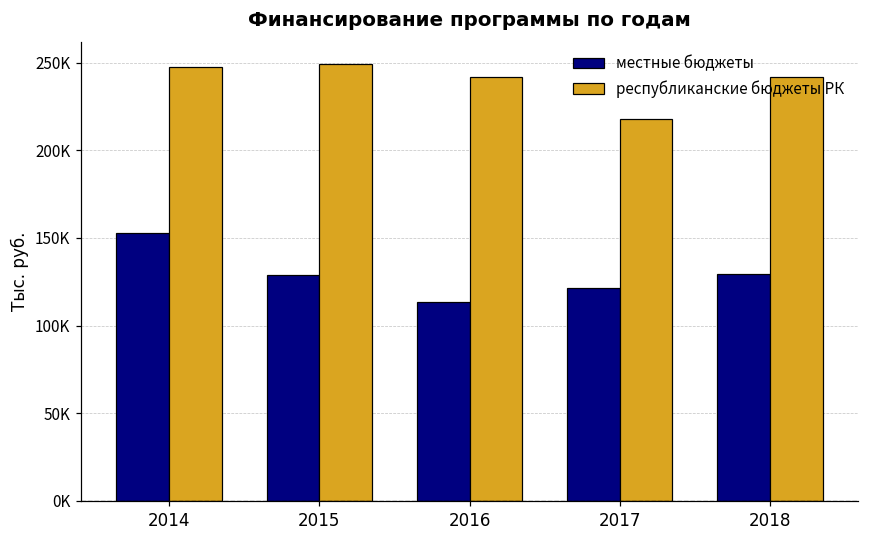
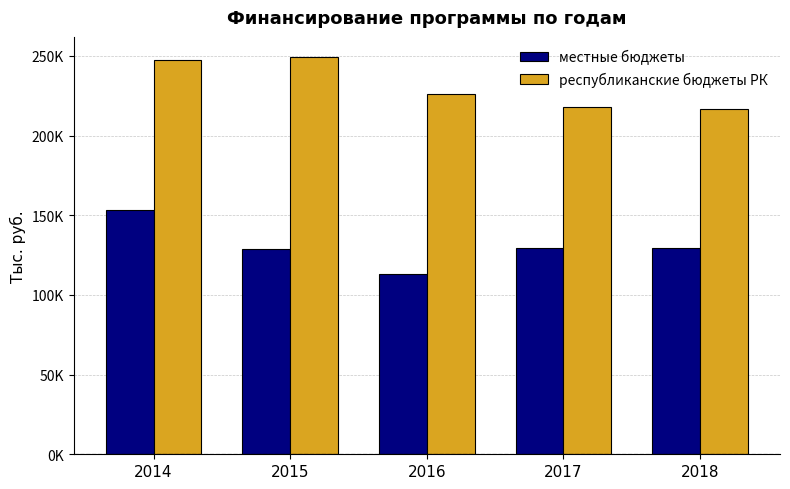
республиканские бюджеты РК, 2016: 242000 -> 226000
местные бюджеты, 2017: 121000 -> 129000
республиканские бюджеты РК, 2018: 242000 -> 217000
